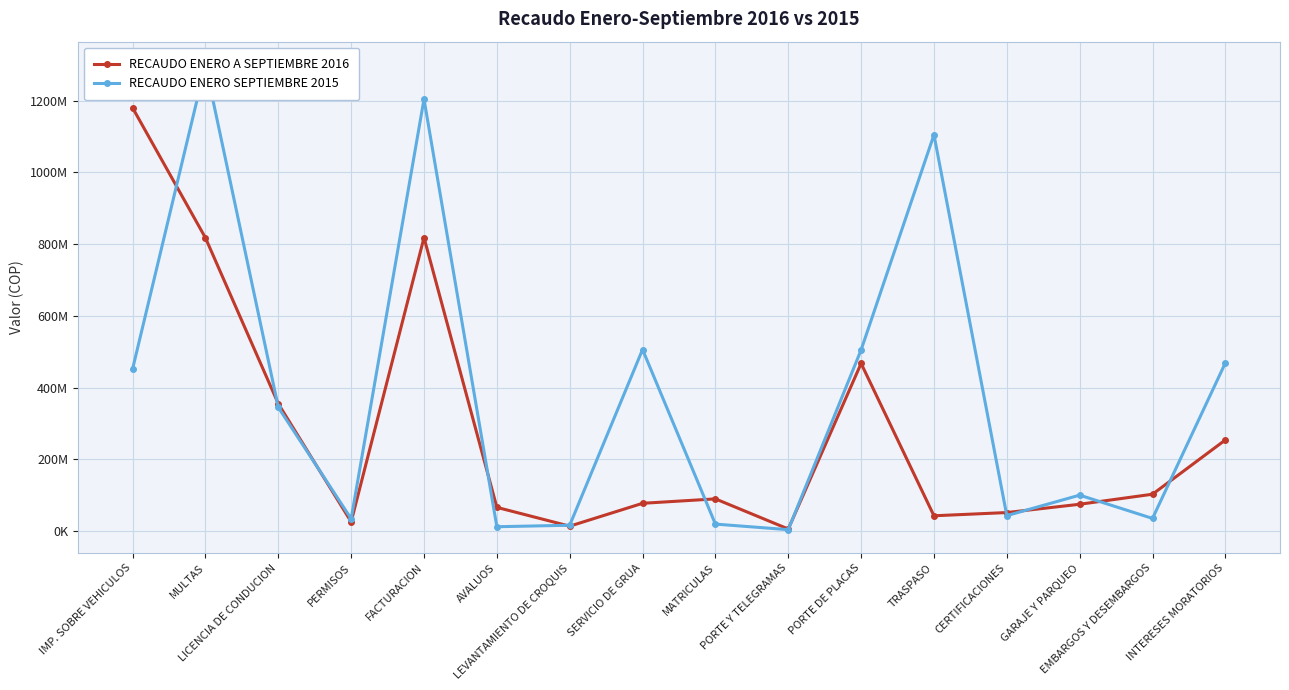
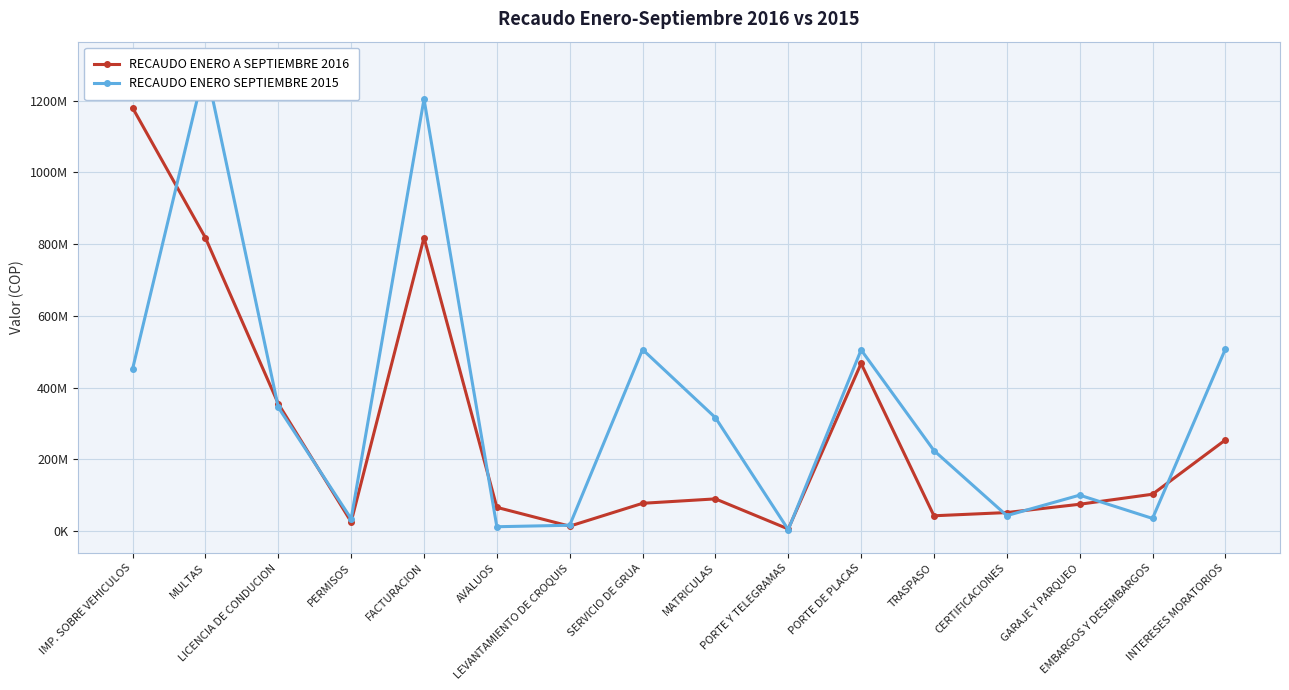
RECAUDO ENERO SEPTIEMBRE 2015, MATRICULAS: 20000000 -> 320000000
RECAUDO ENERO SEPTIEMBRE 2015, TRASPASO: 1100000000 -> 220000000
RECAUDO ENERO SEPTIEMBRE 2015, INTERESES MORATORIOS: 470000000 -> 510000000
